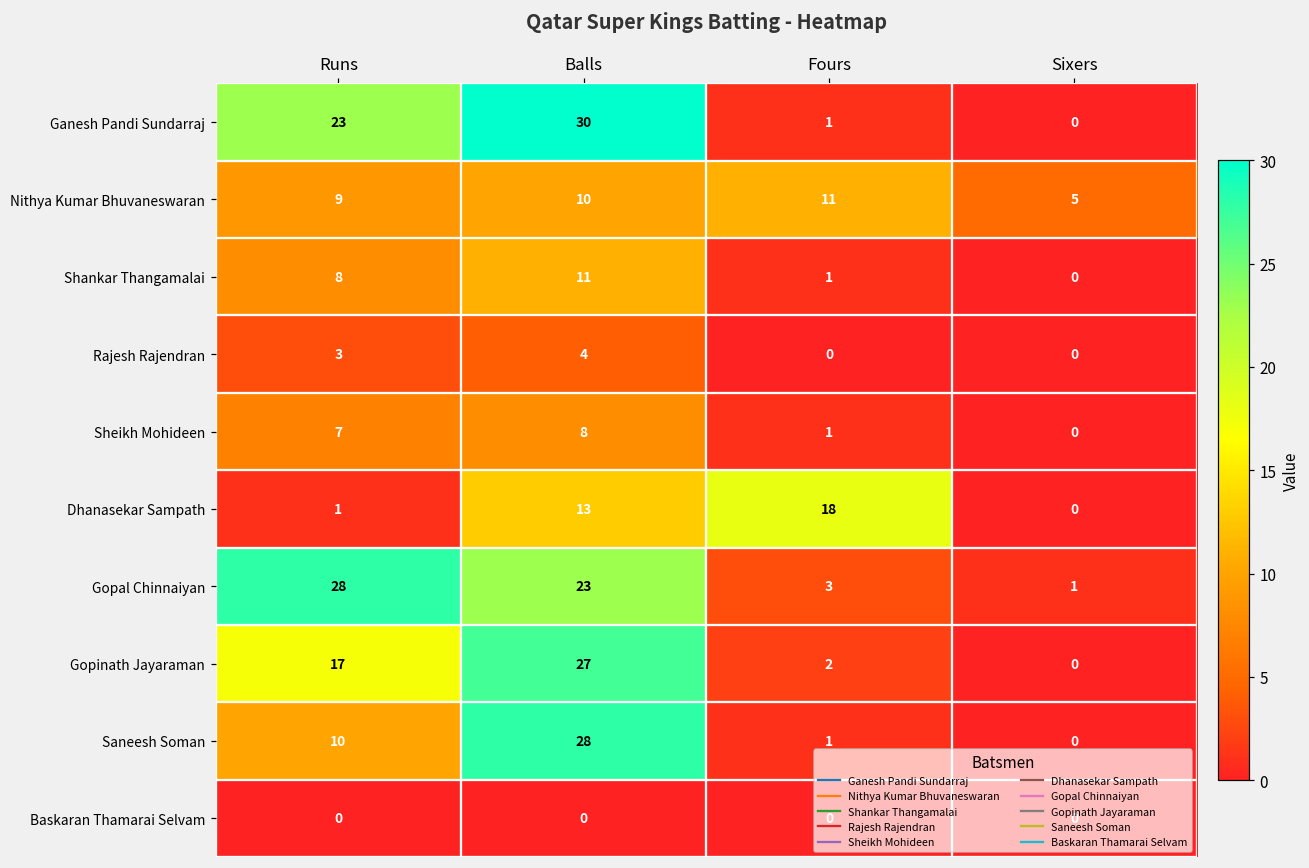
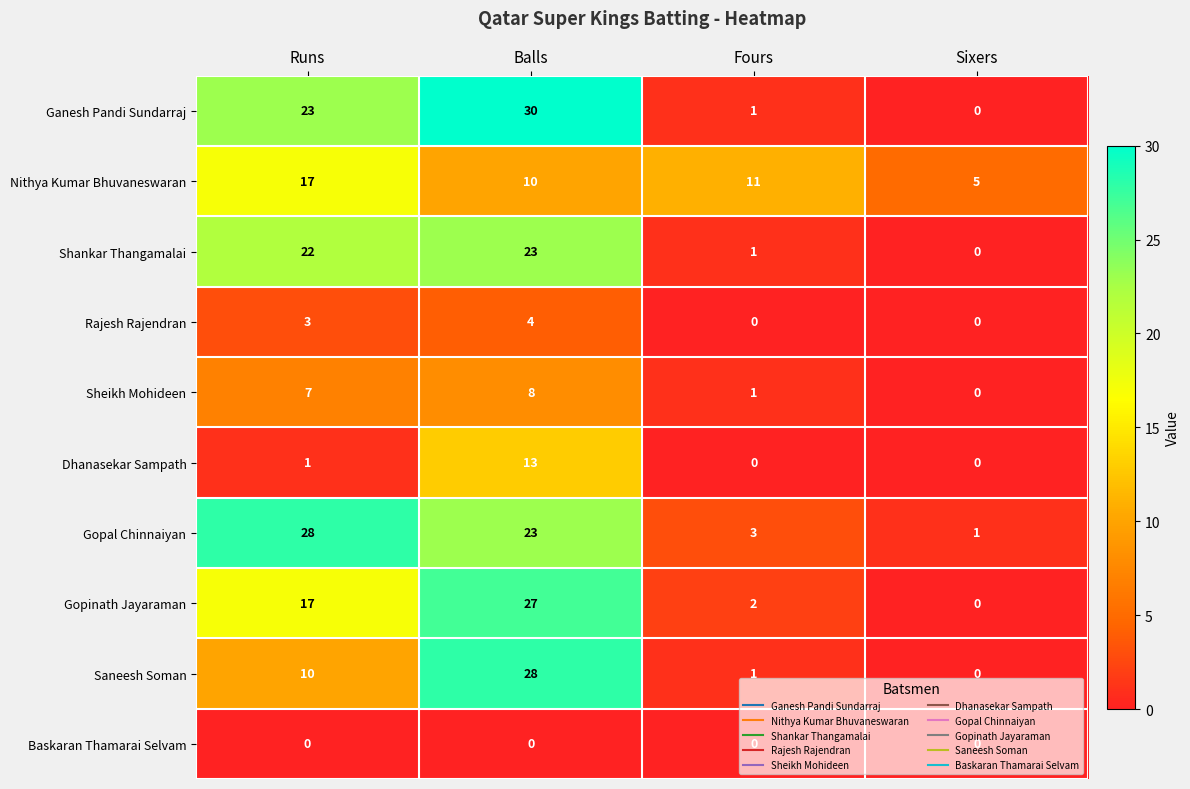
Nithya Kumar Bhuvaneswaran, Runs: 9 -> 17
Shankar Thangamalai, Runs: 8 -> 22
Shankar Thangamalai, Balls: 11 -> 23
Dhanasekar Sampath, Fours: 18 -> 0
